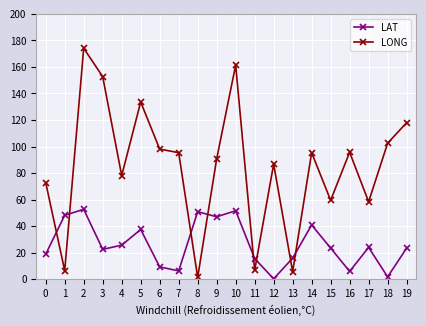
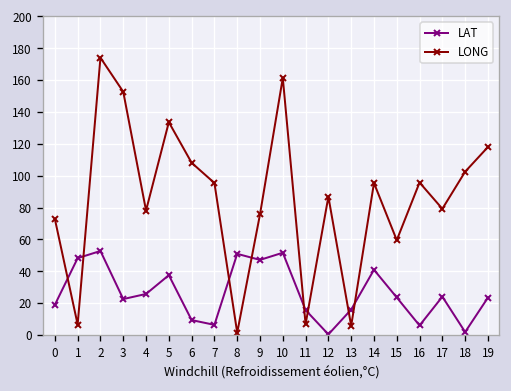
LONG, 6: 98 -> 108
LONG, 9: 91 -> 76
LONG, 17: 58 -> 79
